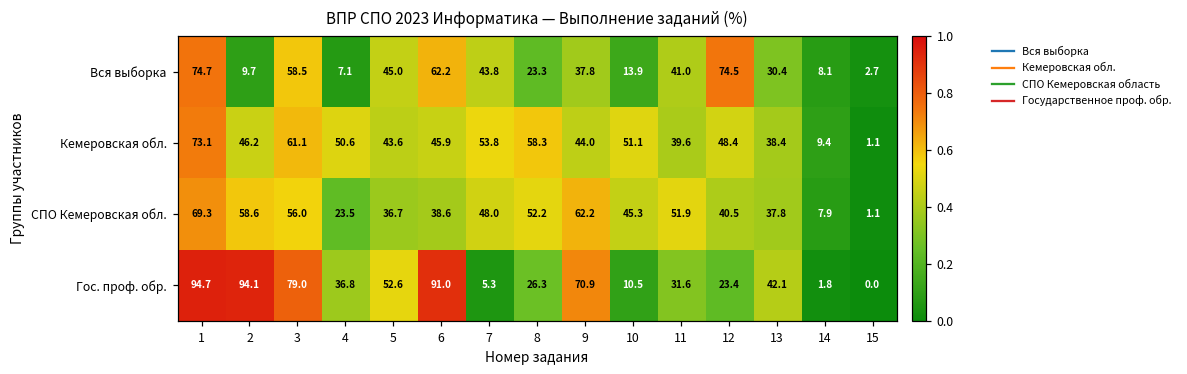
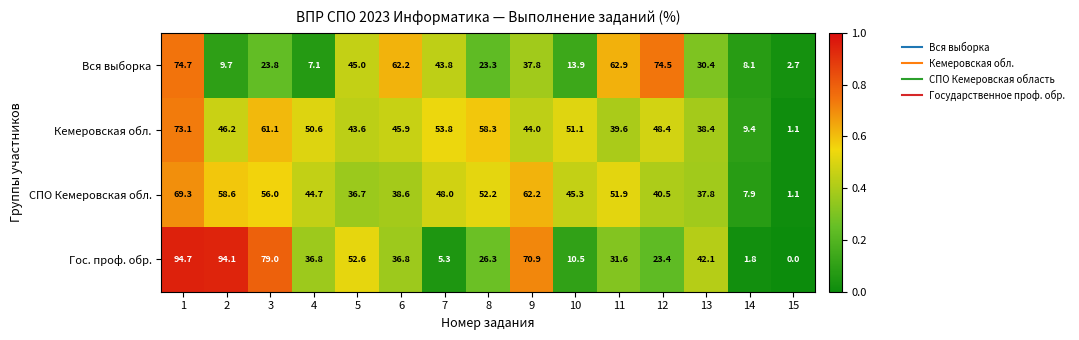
Вся выборка, 3: 58.5 -> 23.8
Вся выборка, 11: 41.0 -> 62.9
СПО Кемеровская обл., 4: 23.5 -> 44.7
Гос. проф. обр., 6: 91.0 -> 36.8
